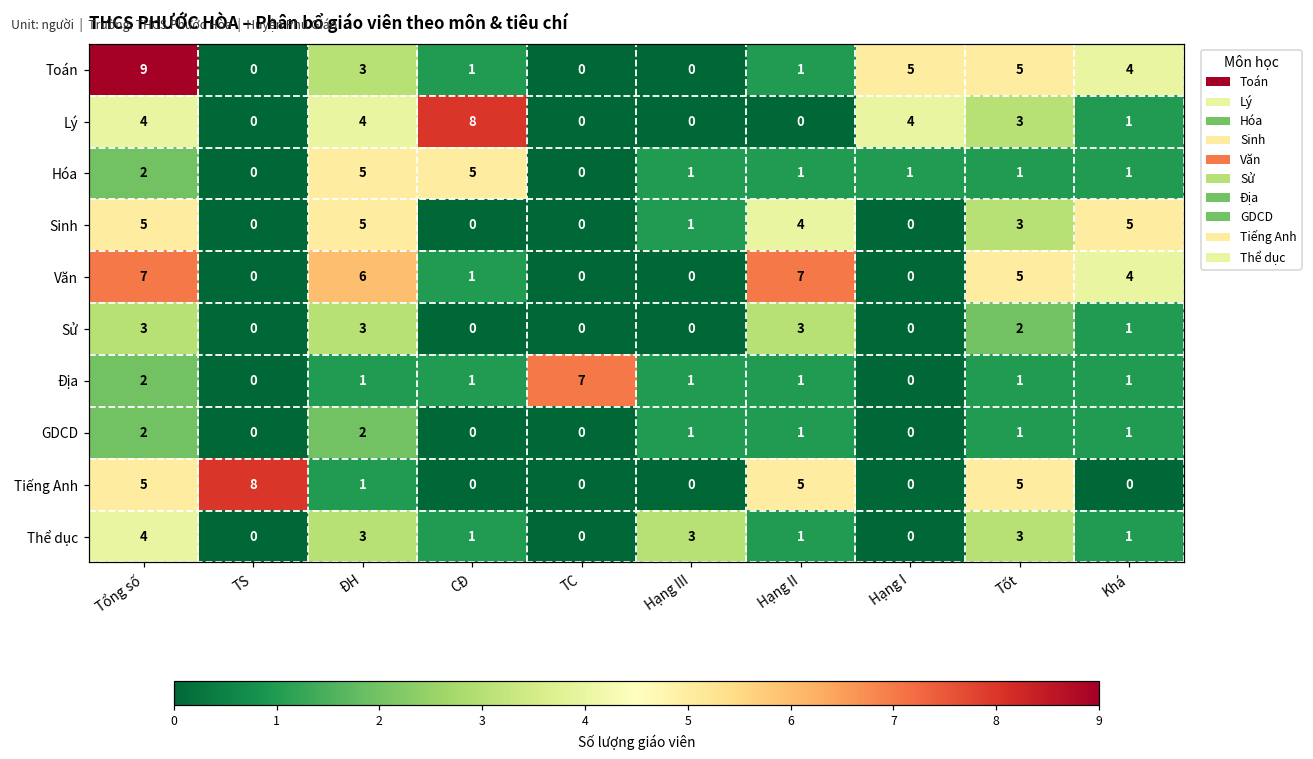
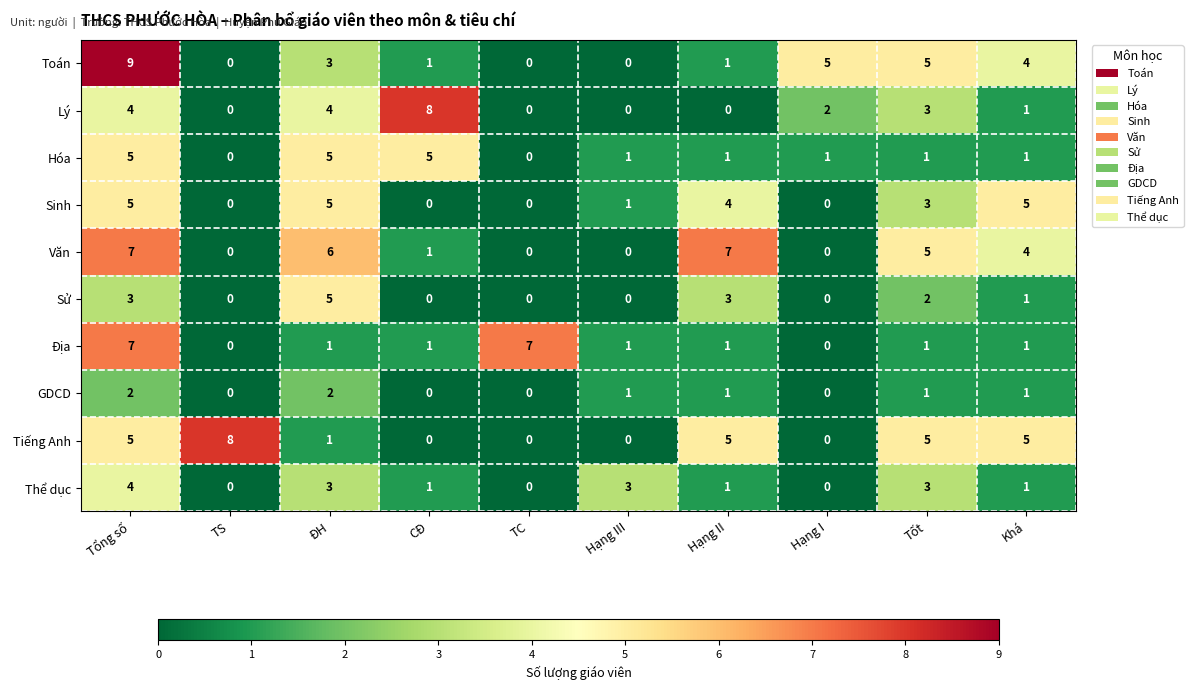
Lý, Hạng I: 4 -> 2
Hóa, Tổng số: 2 -> 5
Sử, ĐH: 3 -> 5
Địa, Tổng số: 2 -> 7
Tiếng Anh, Khá: 0 -> 5
